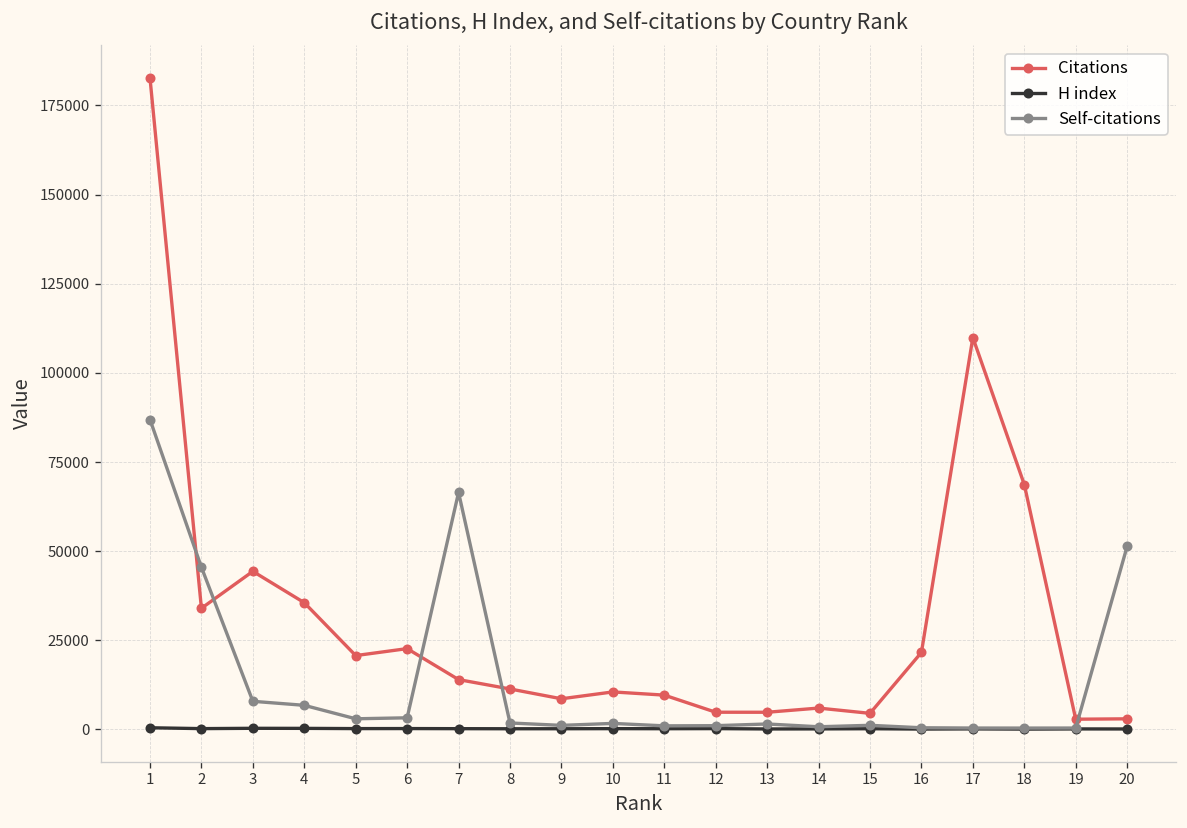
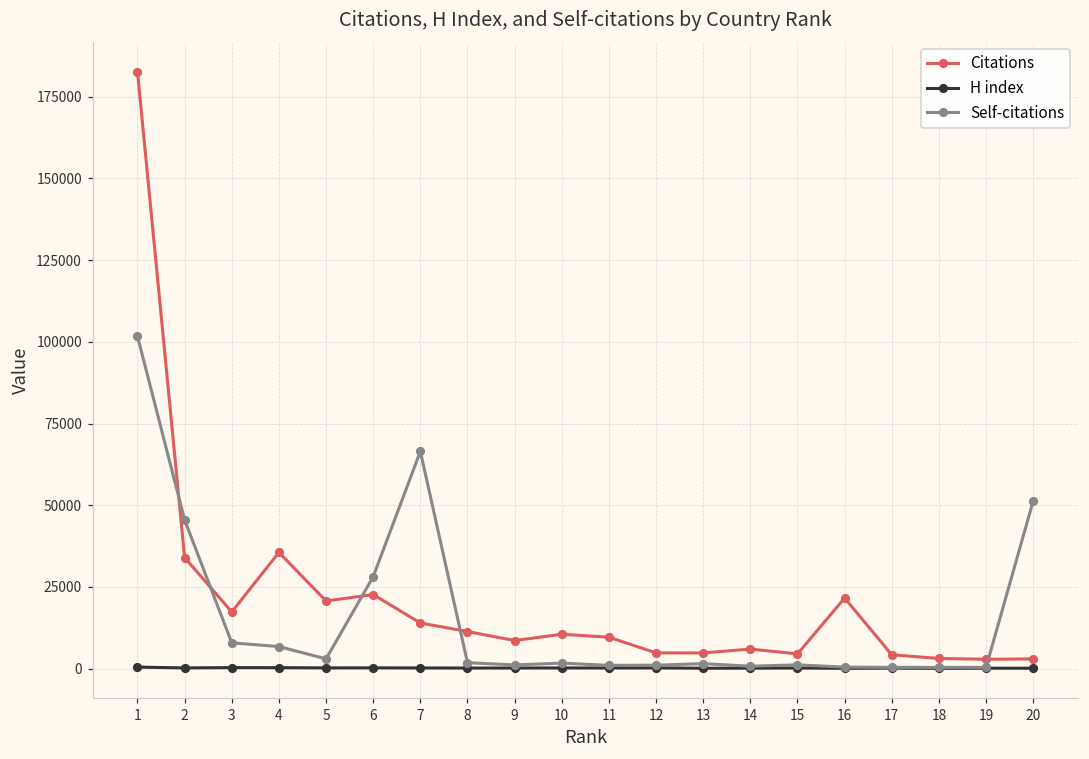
Self-citations, 1: 87000 -> 102000
Citations, 3: 44000 -> 17000
Self-citations, 6: 3000 -> 28000
Citations, 17: 110000 -> 4000
Citations, 18: 69000 -> 3000
